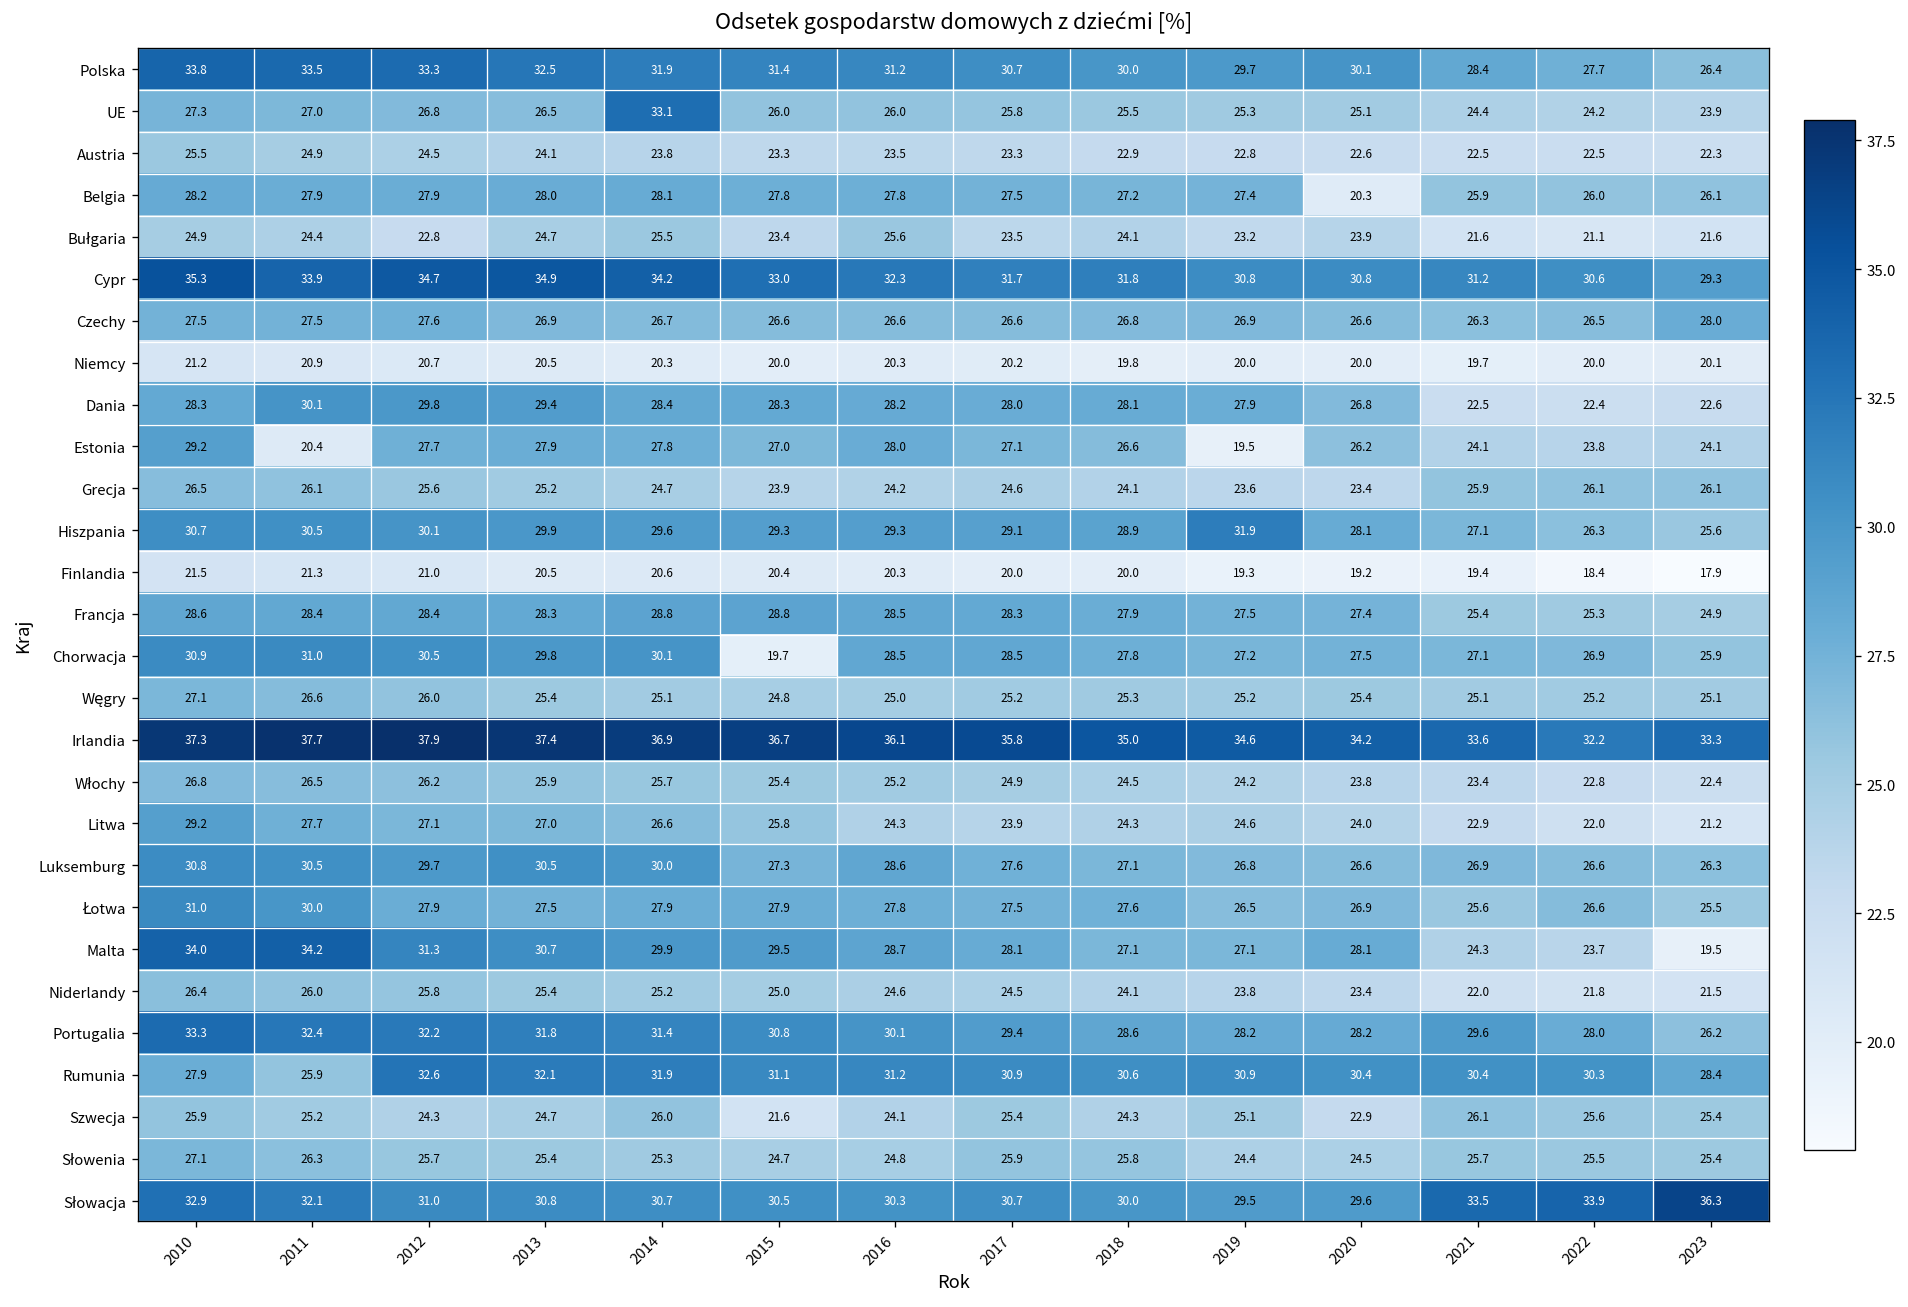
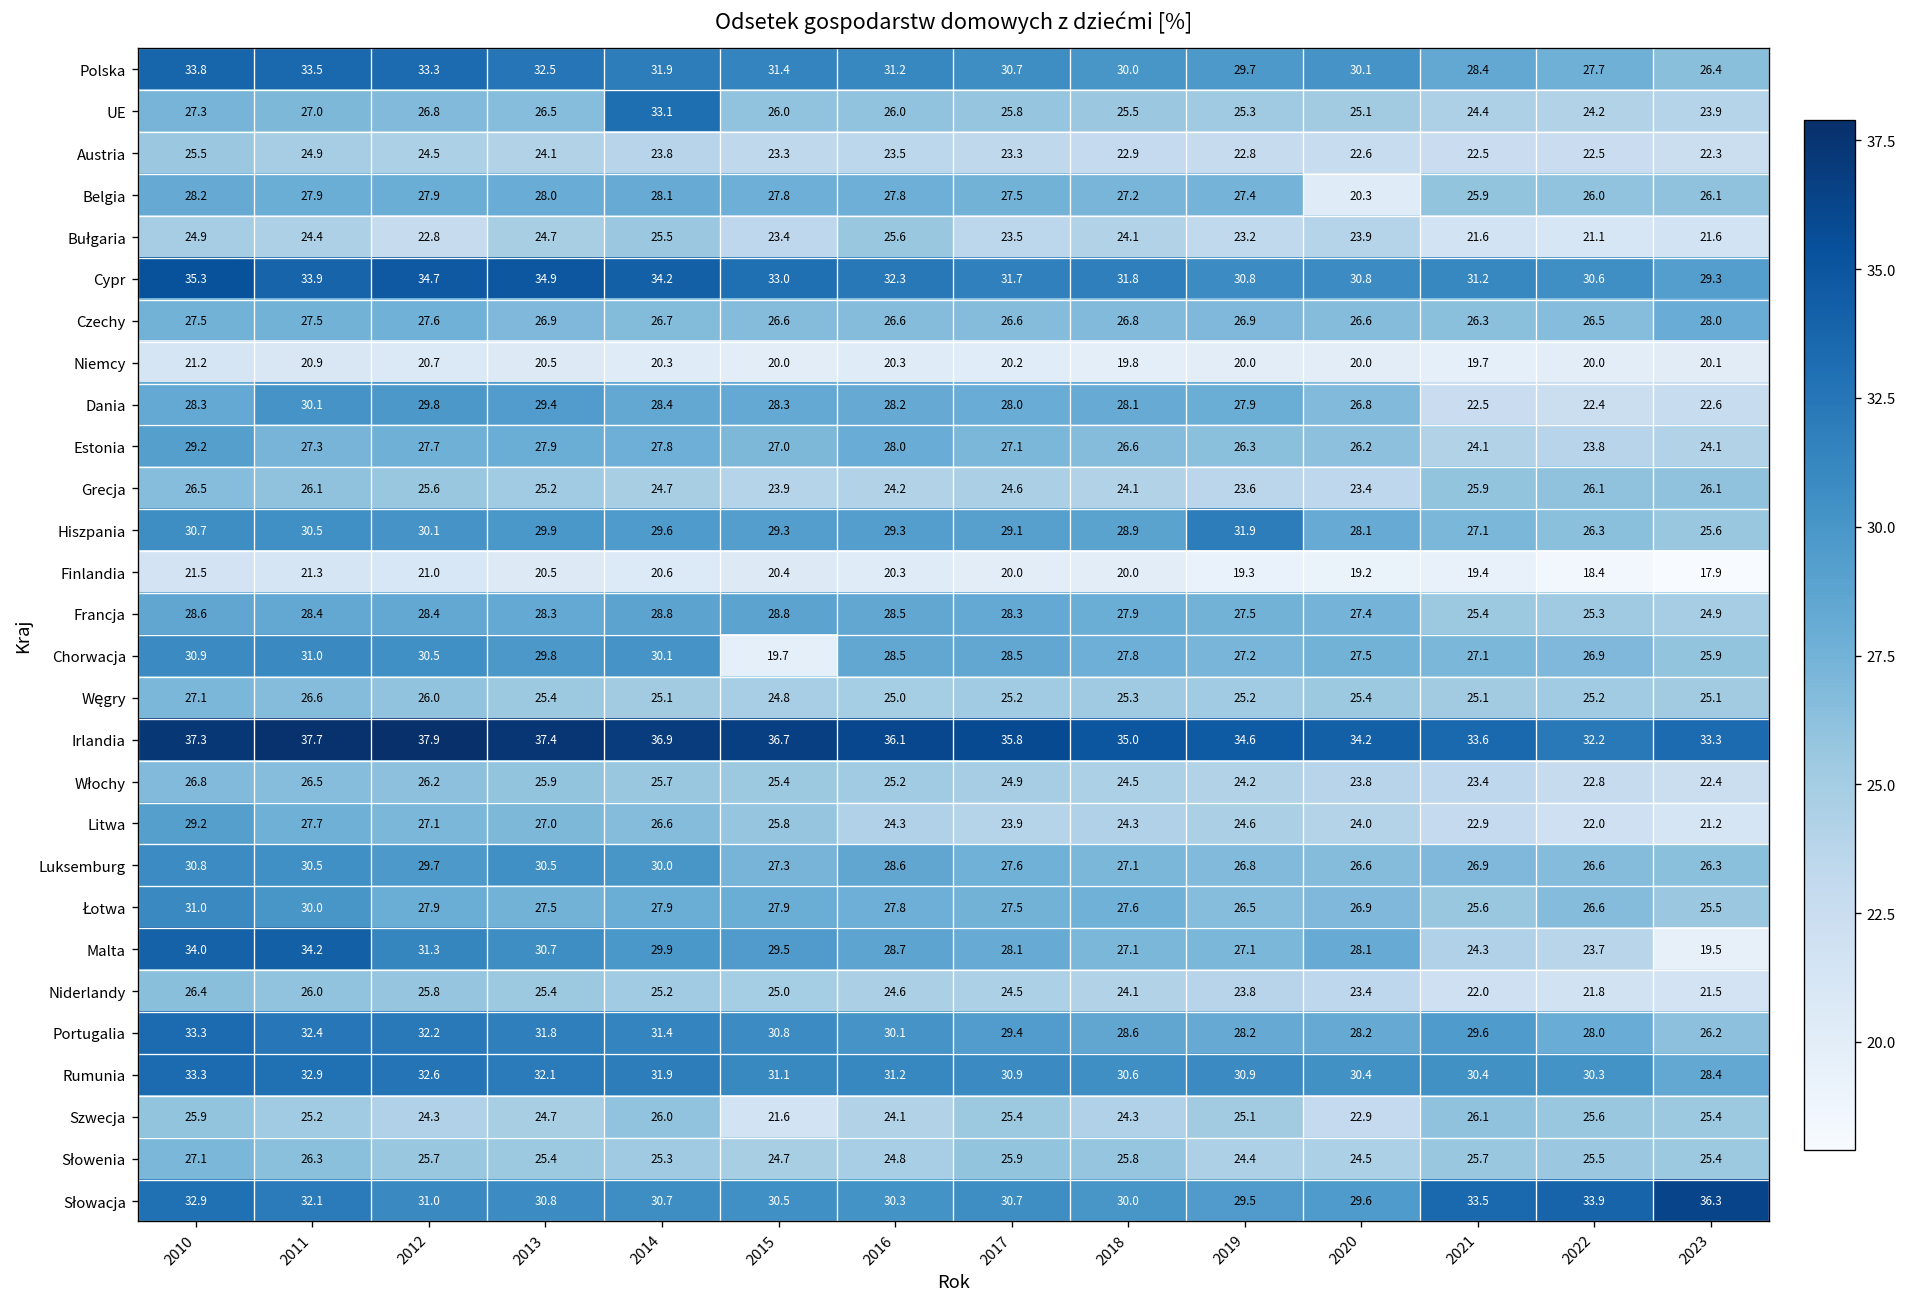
Estonia, 2011: 20.4 -> 27.3
Estonia, 2019: 19.5 -> 26.3
Rumunia, 2010: 27.9 -> 33.3
Rumunia, 2011: 25.9 -> 32.9
